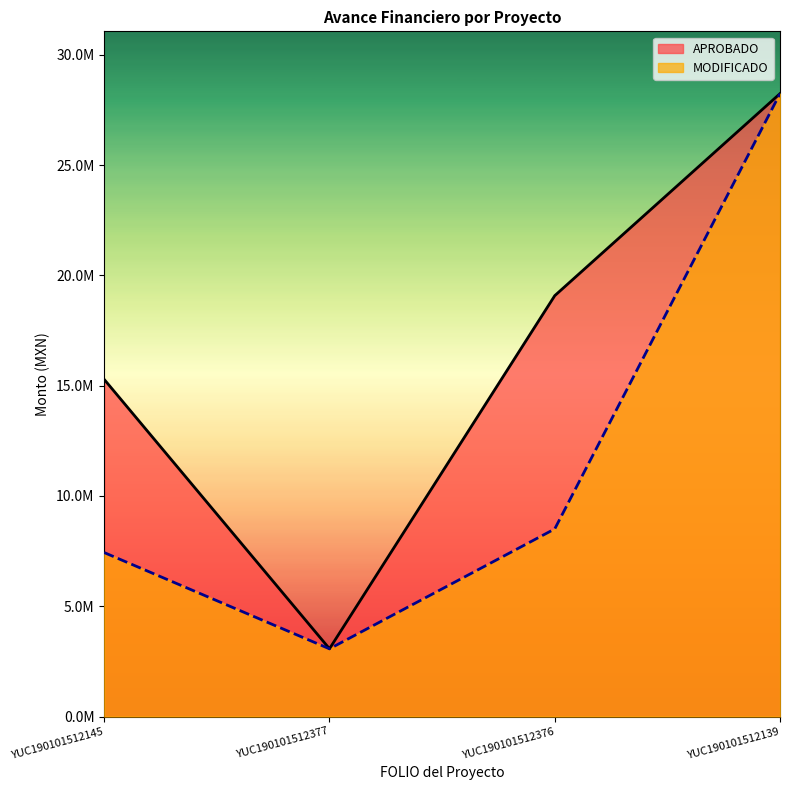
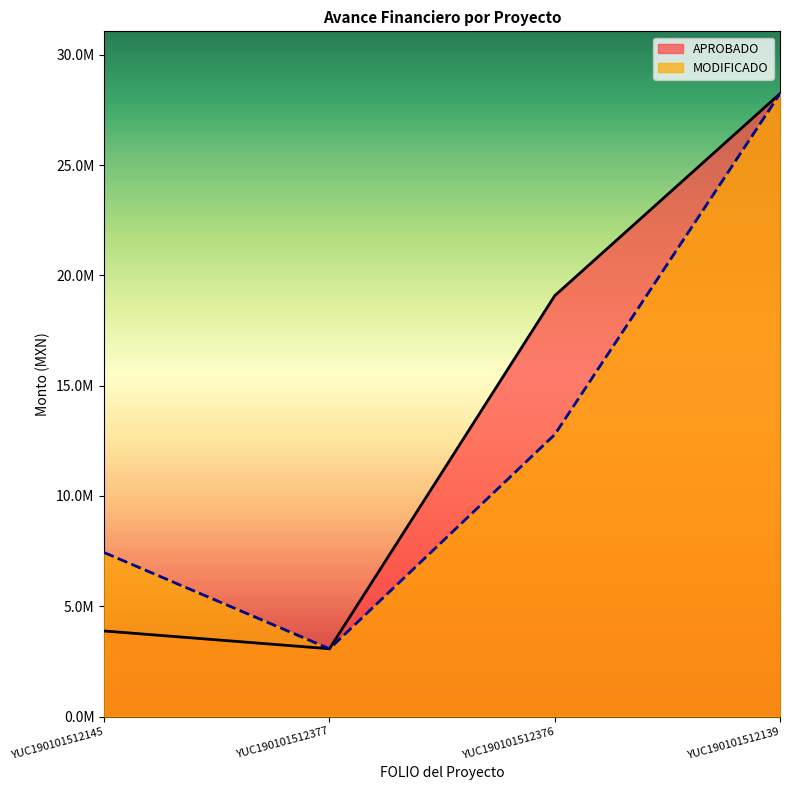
APROBADO, YUC190101512145: 15300000 -> 3900000
MODIFICADO, YUC190101512376: 8500000 -> 12800000
